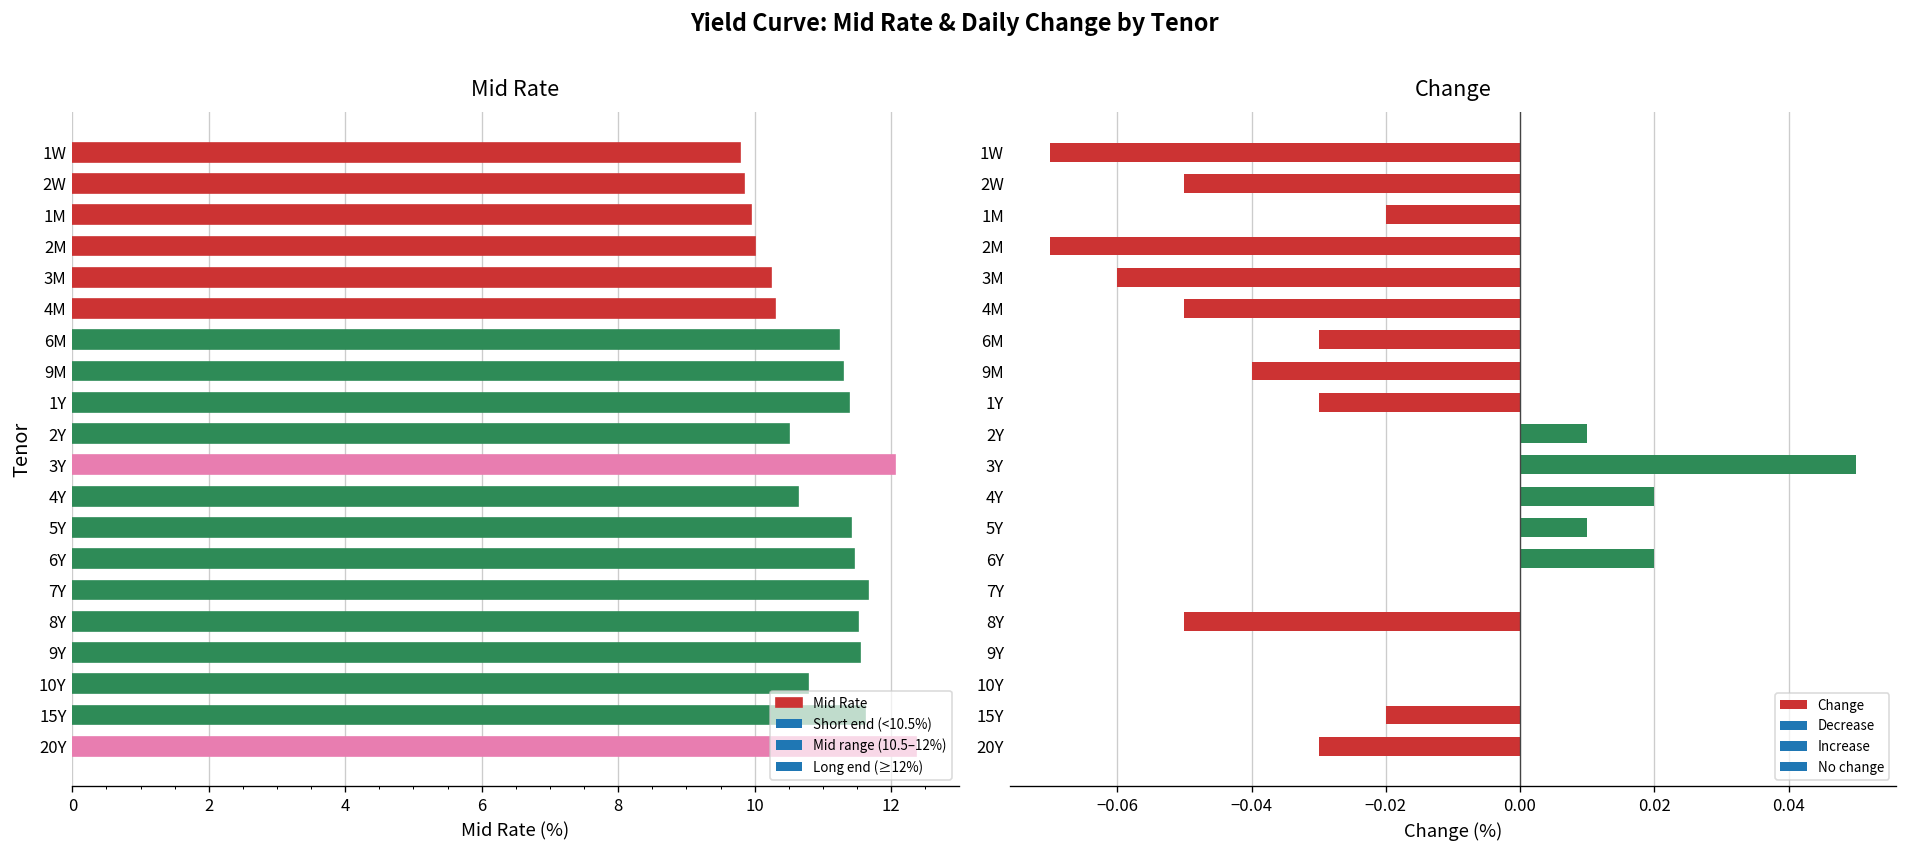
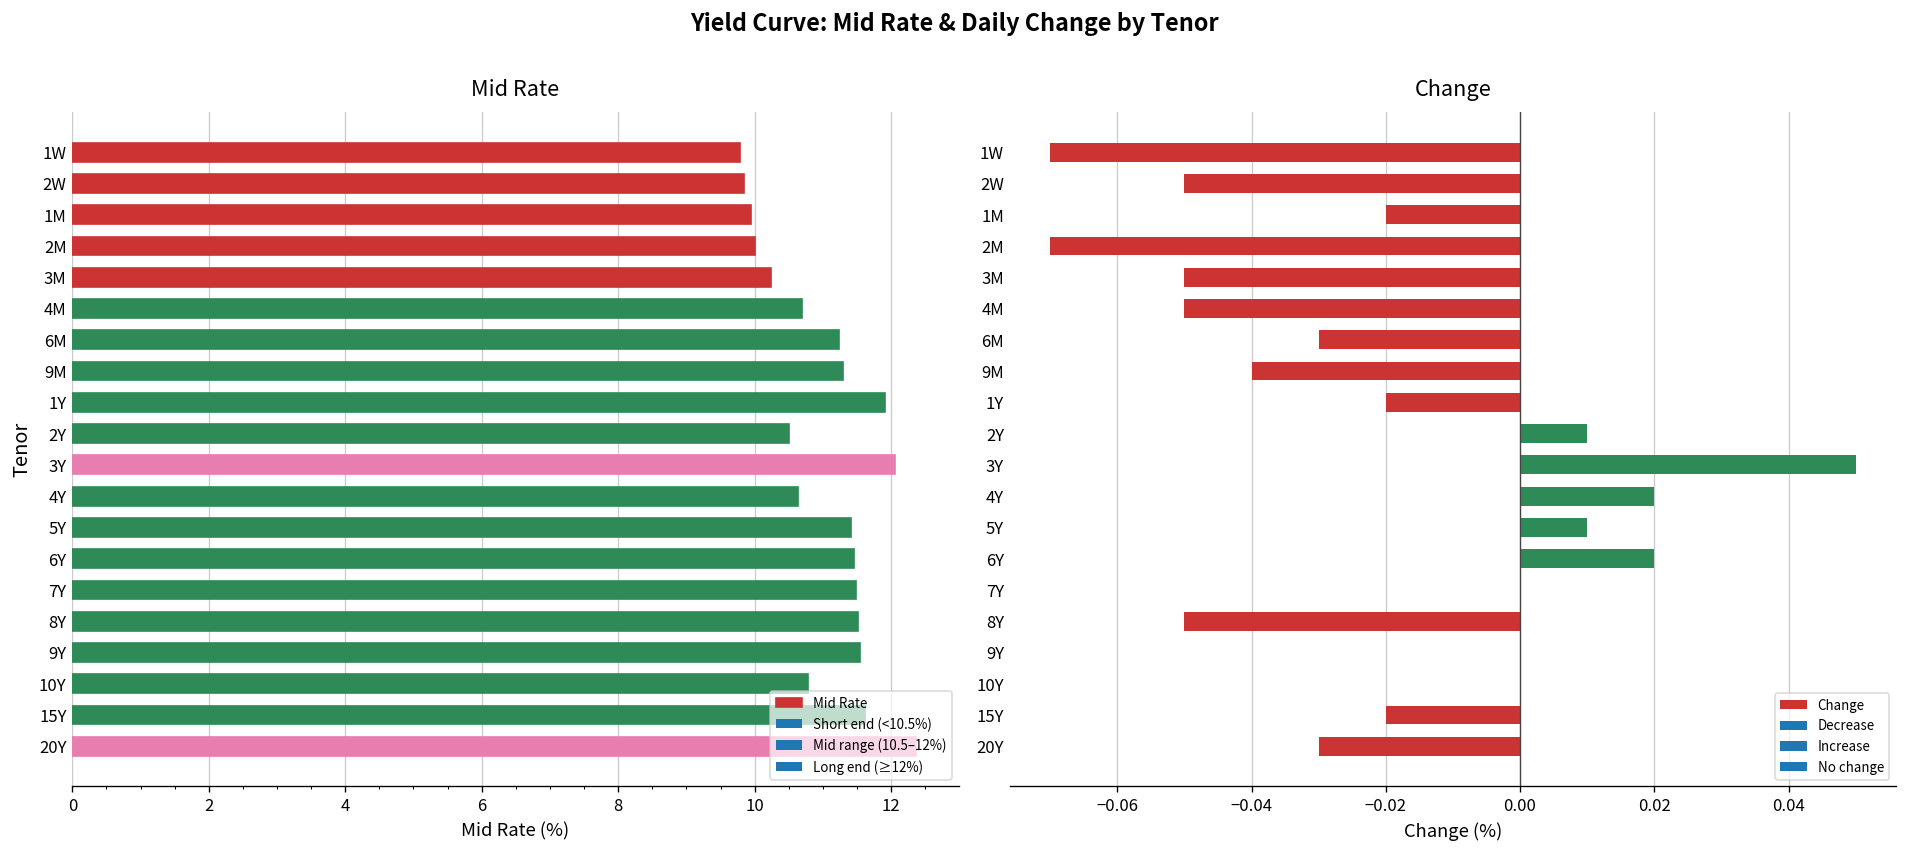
Mid Rate, 4M: 10.3 -> 10.7
Mid Rate, 1Y: 11.4 -> 11.9
Mid Rate, 7Y: 11.7 -> 11.5
Change, 3M: -0.06 -> -0.05
Change, 1Y: -0.03 -> -0.02
